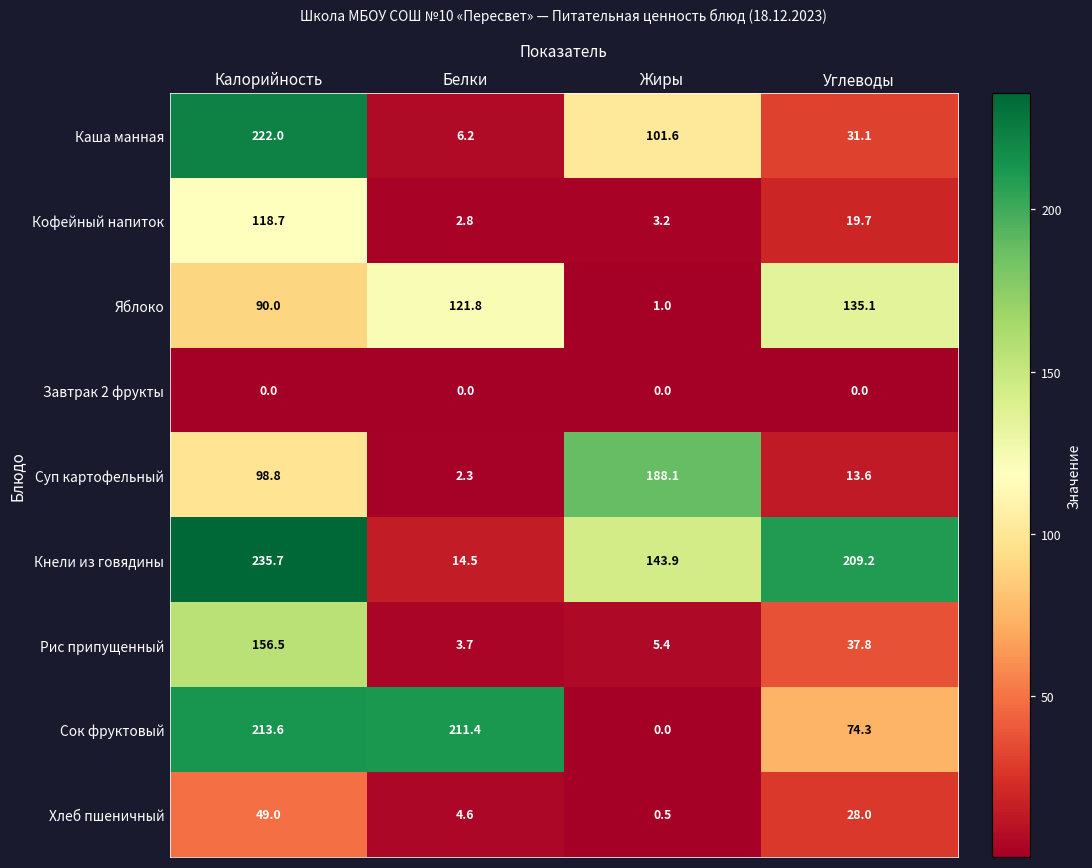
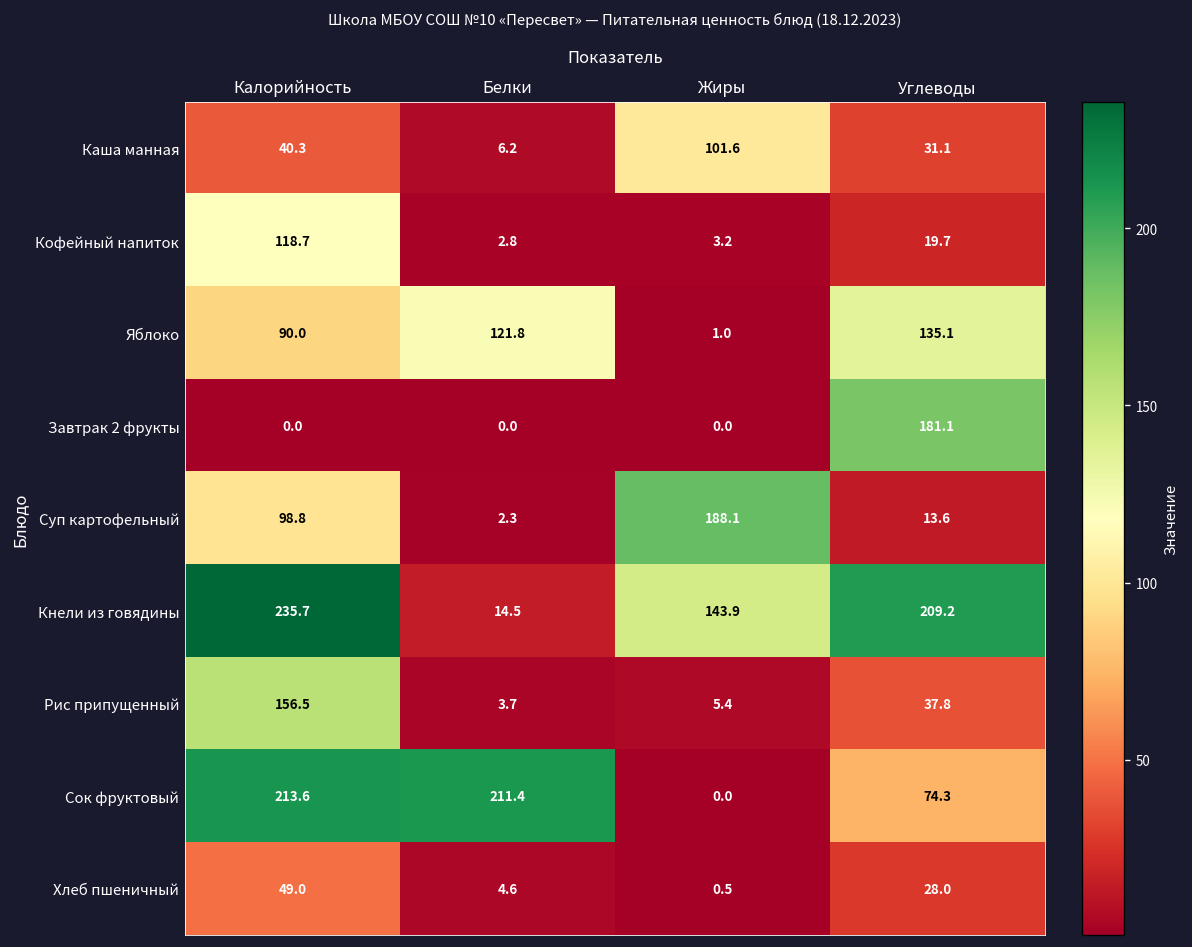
Каша манная, Калорийность: 222.0 -> 40.3
Завтрак 2 фрукты, Углеводы: 0.0 -> 181.1
